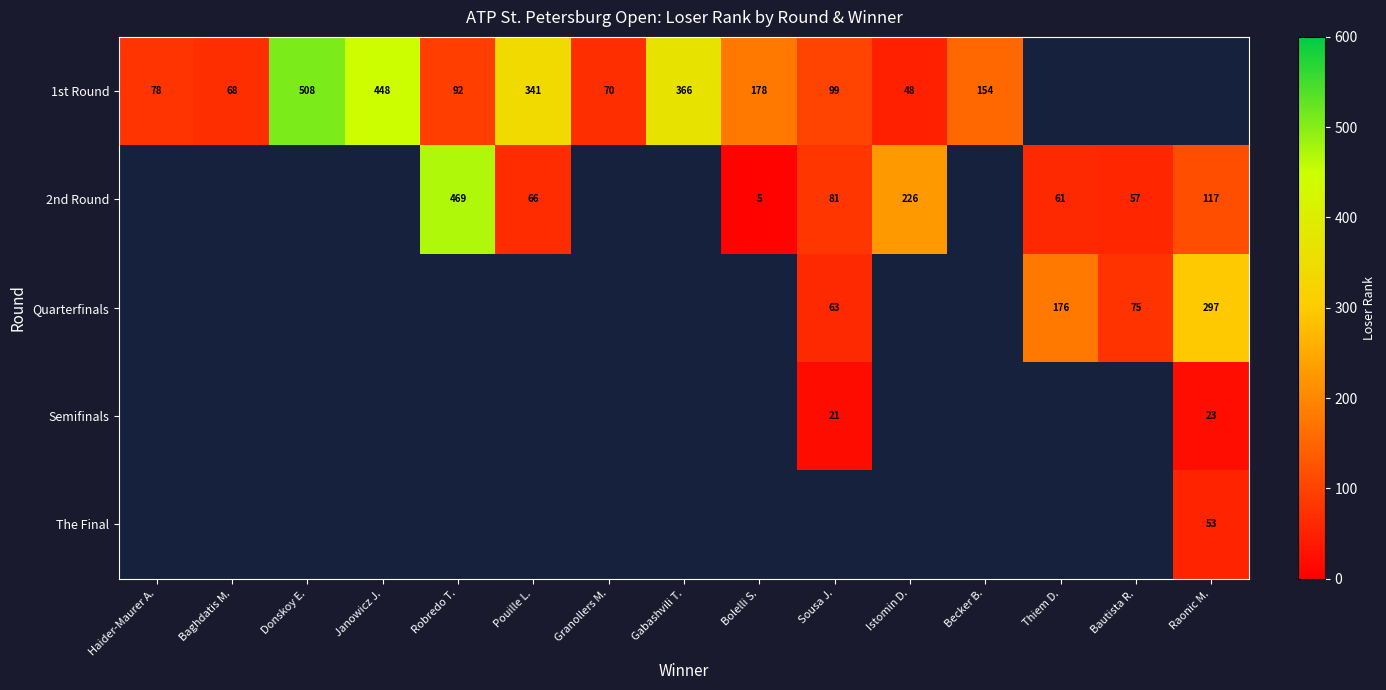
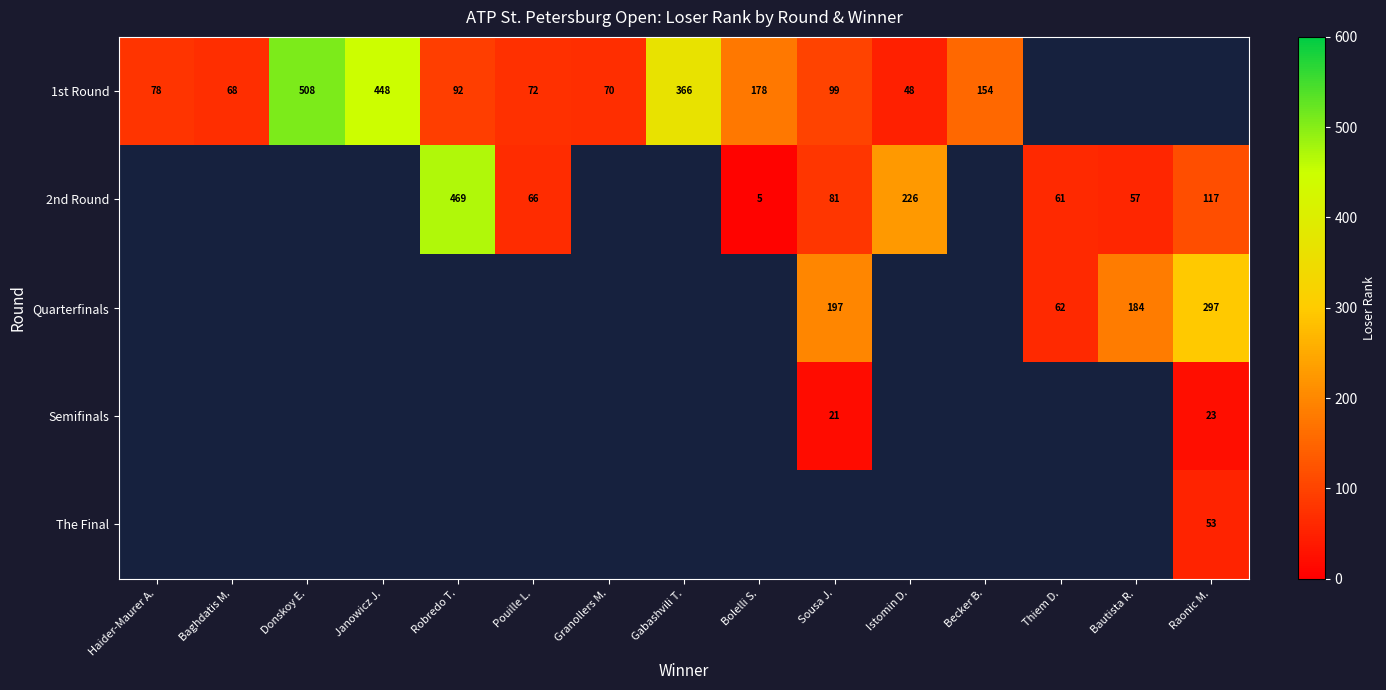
1st Round, Pouille L.: 341 -> 72
Quarterfinals, Sousa J.: 63 -> 197
Quarterfinals, Thiem D.: 176 -> 62
Quarterfinals, Bautista R.: 75 -> 184
